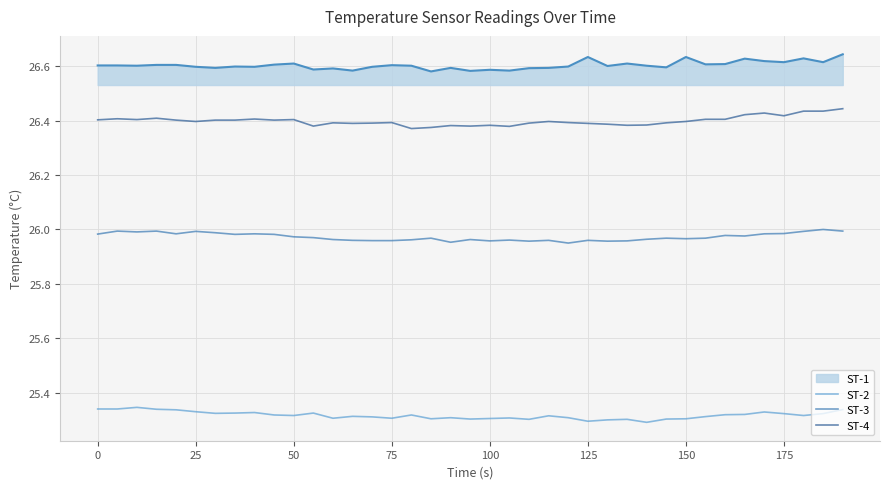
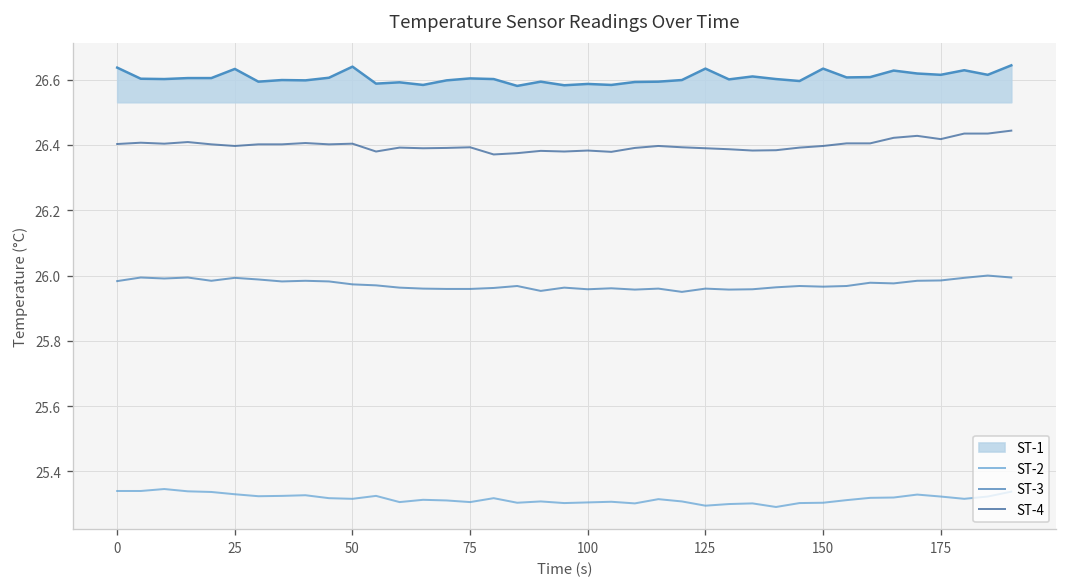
ST-1, 0: 26.60 -> 26.64
ST-1, 25: 26.60 -> 26.63
ST-1, 50: 26.61 -> 26.64
